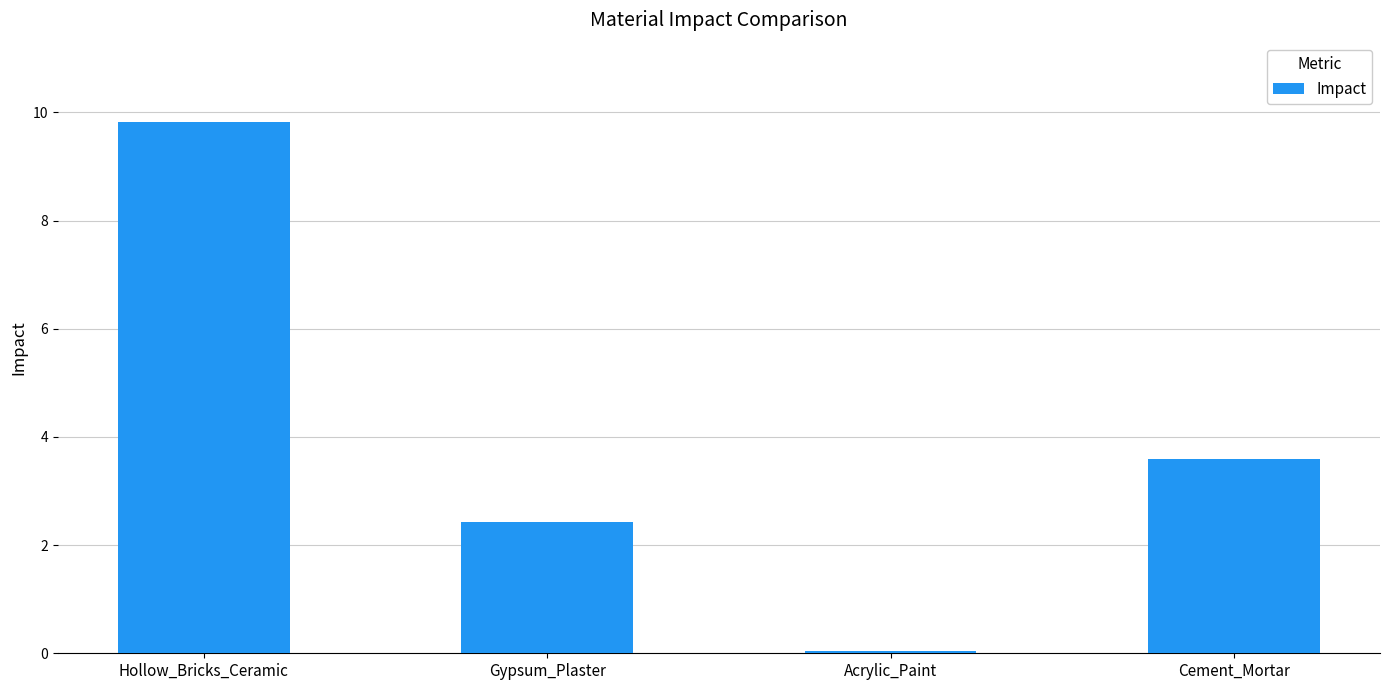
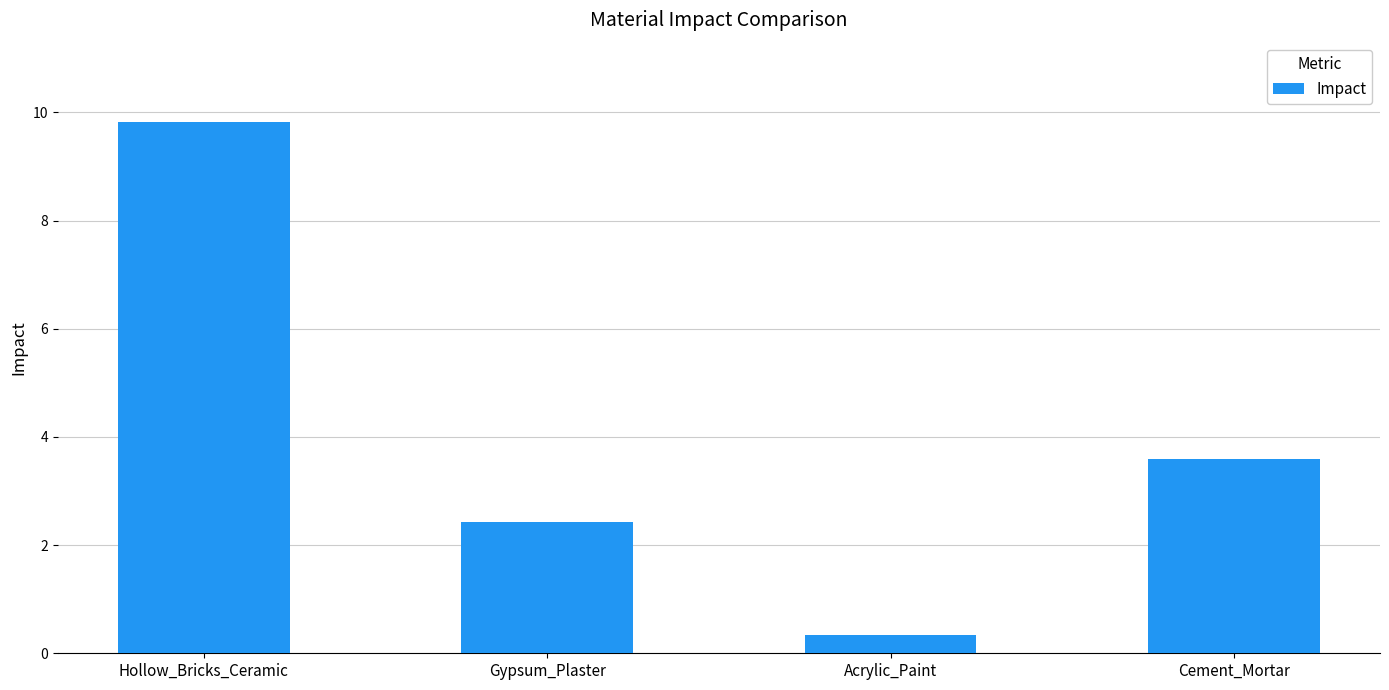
Acrylic_Paint: 0.0 -> 0.3
